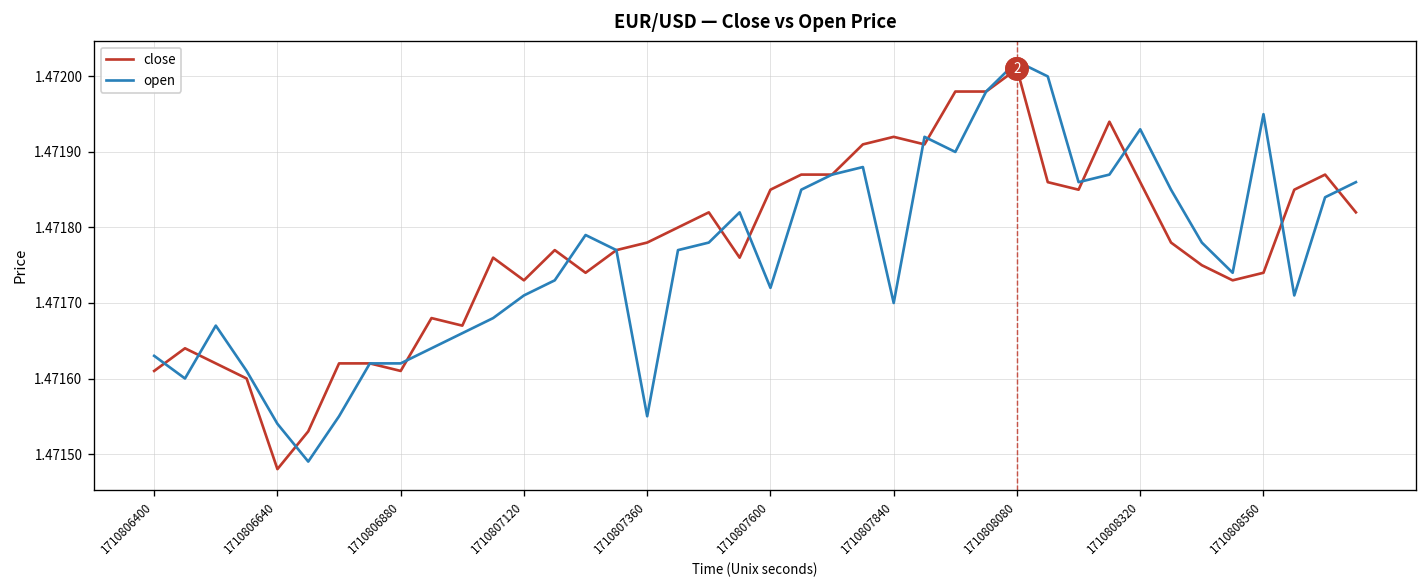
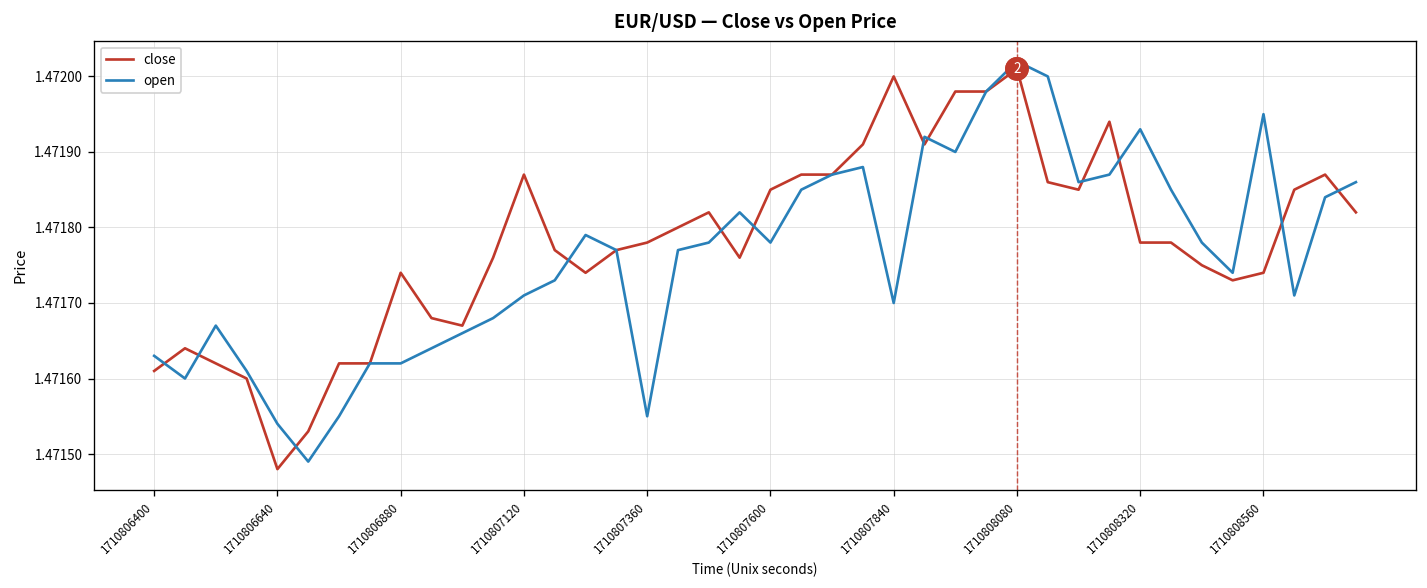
close, 1710806880: 1.47161 -> 1.47174
close, 1710807120: 1.47173 -> 1.47187
open, 1710807600: 1.47172 -> 1.47178
close, 1710807840: 1.47192 -> 1.47200
close, 1710808320: 1.47186 -> 1.47178
